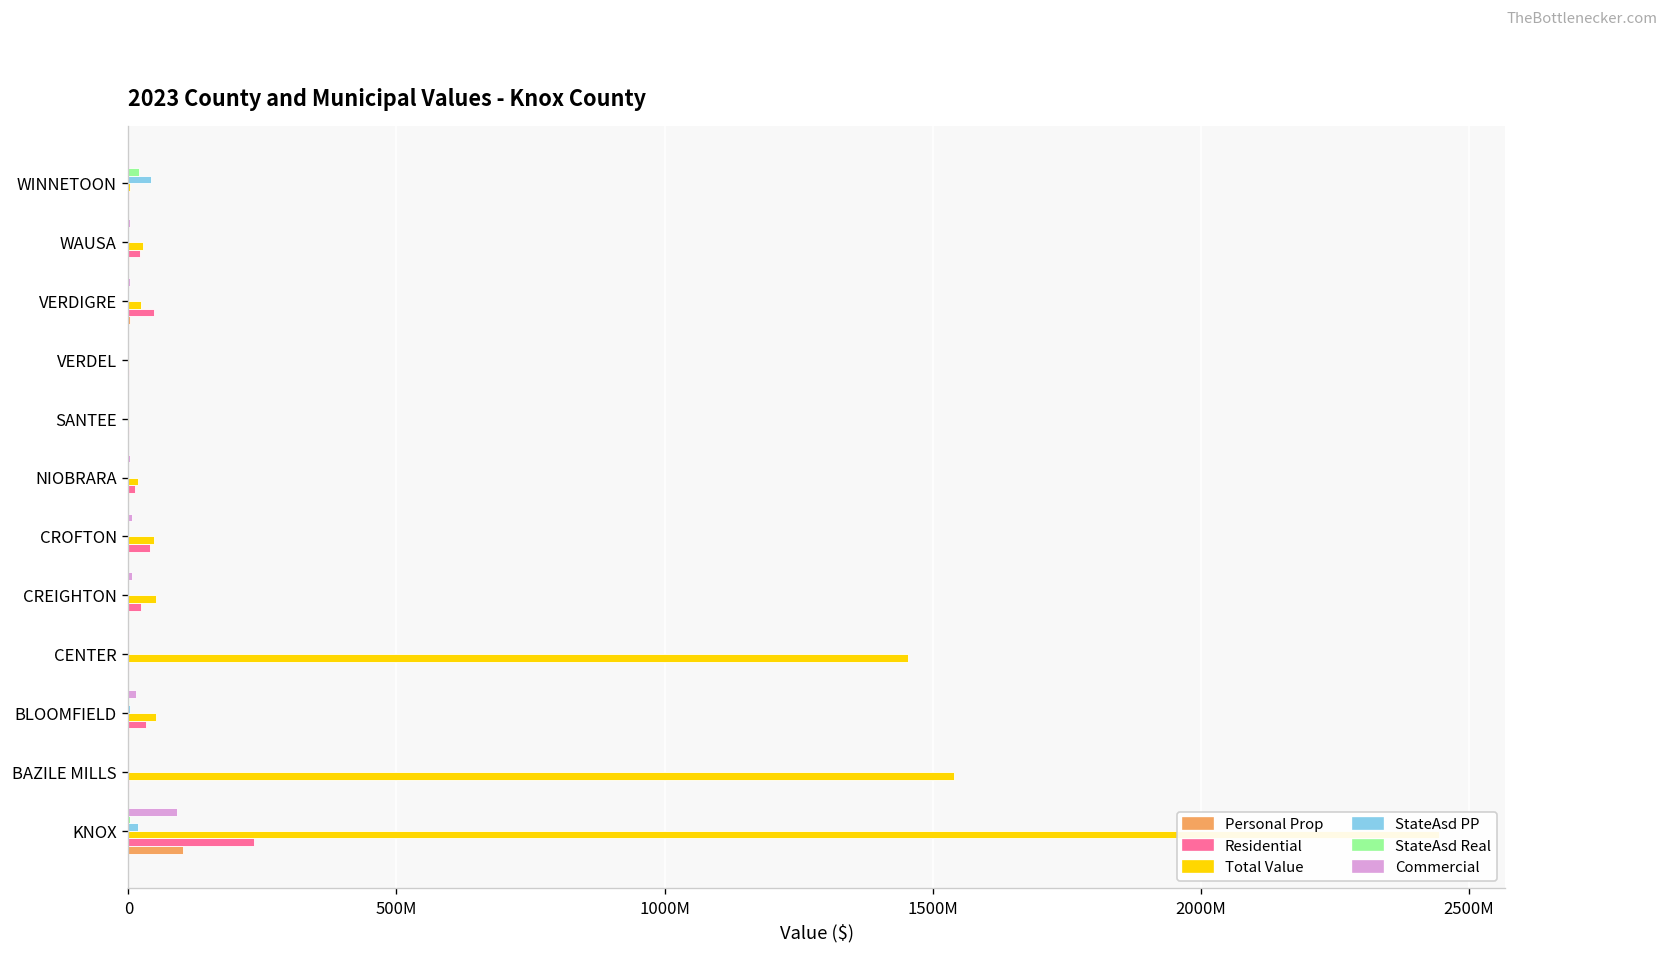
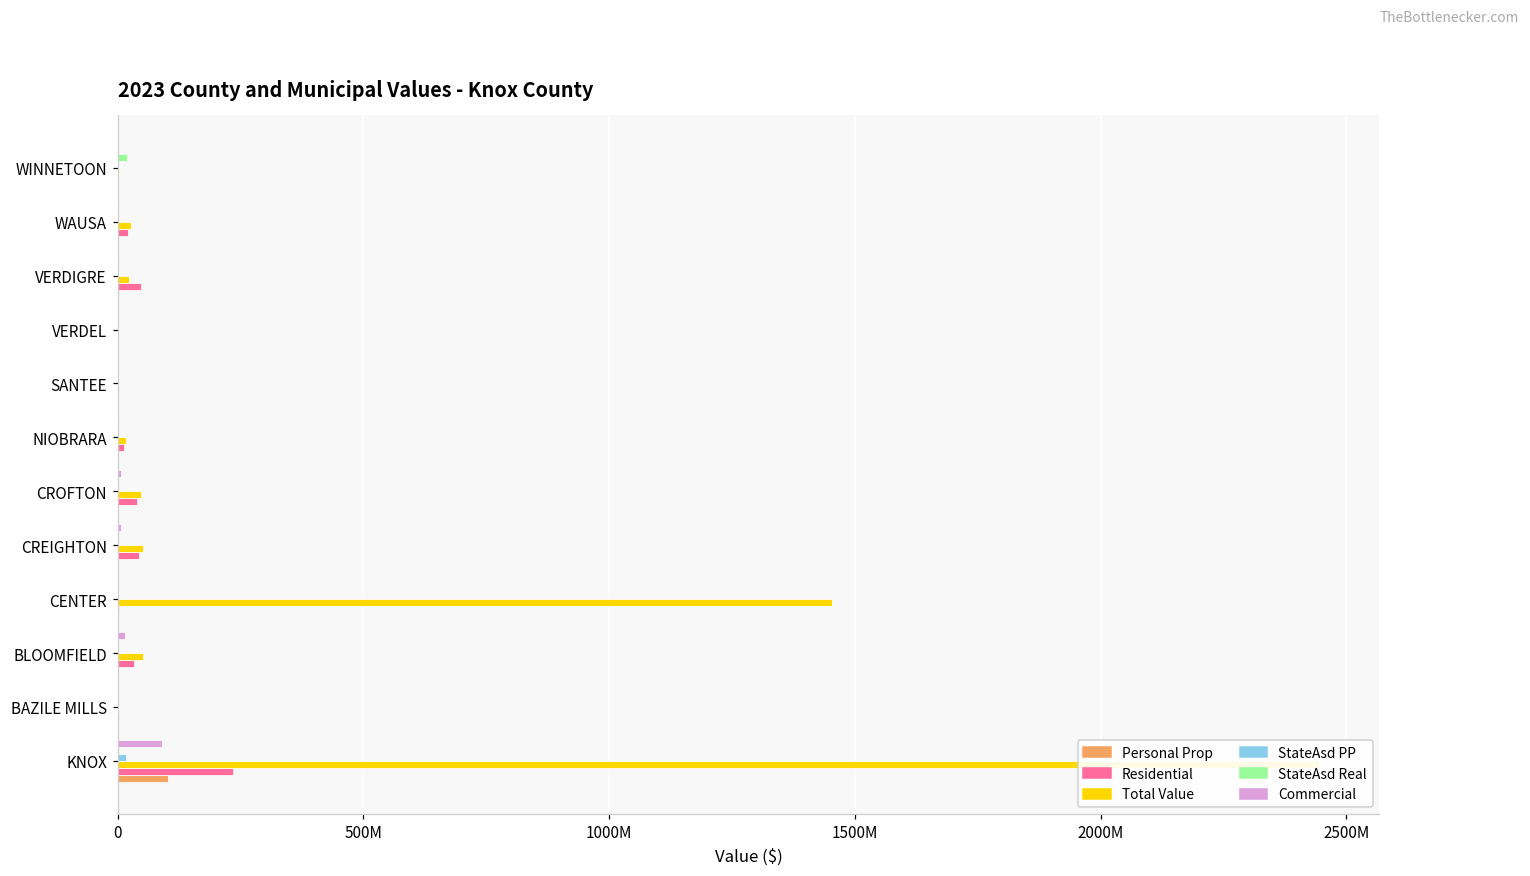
StateAsd PP, WINNETOON: 40000000 -> 0
Residential, CREIGHTON: 20000000 -> 40000000
Total Value, BAZILE MILLS: 1540000000 -> 0
